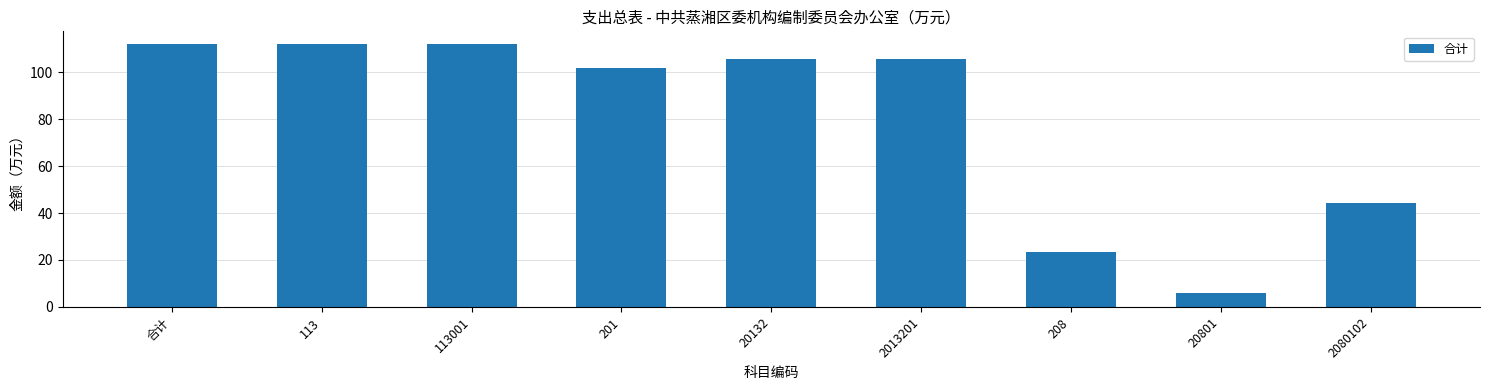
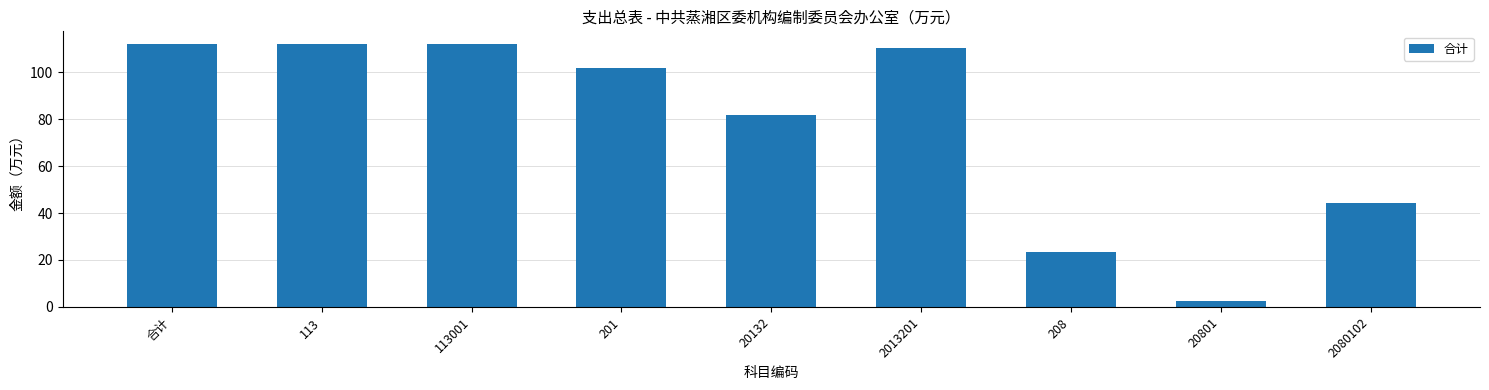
20132: 106 -> 82
2013201: 106 -> 110
20801: 6 -> 2
